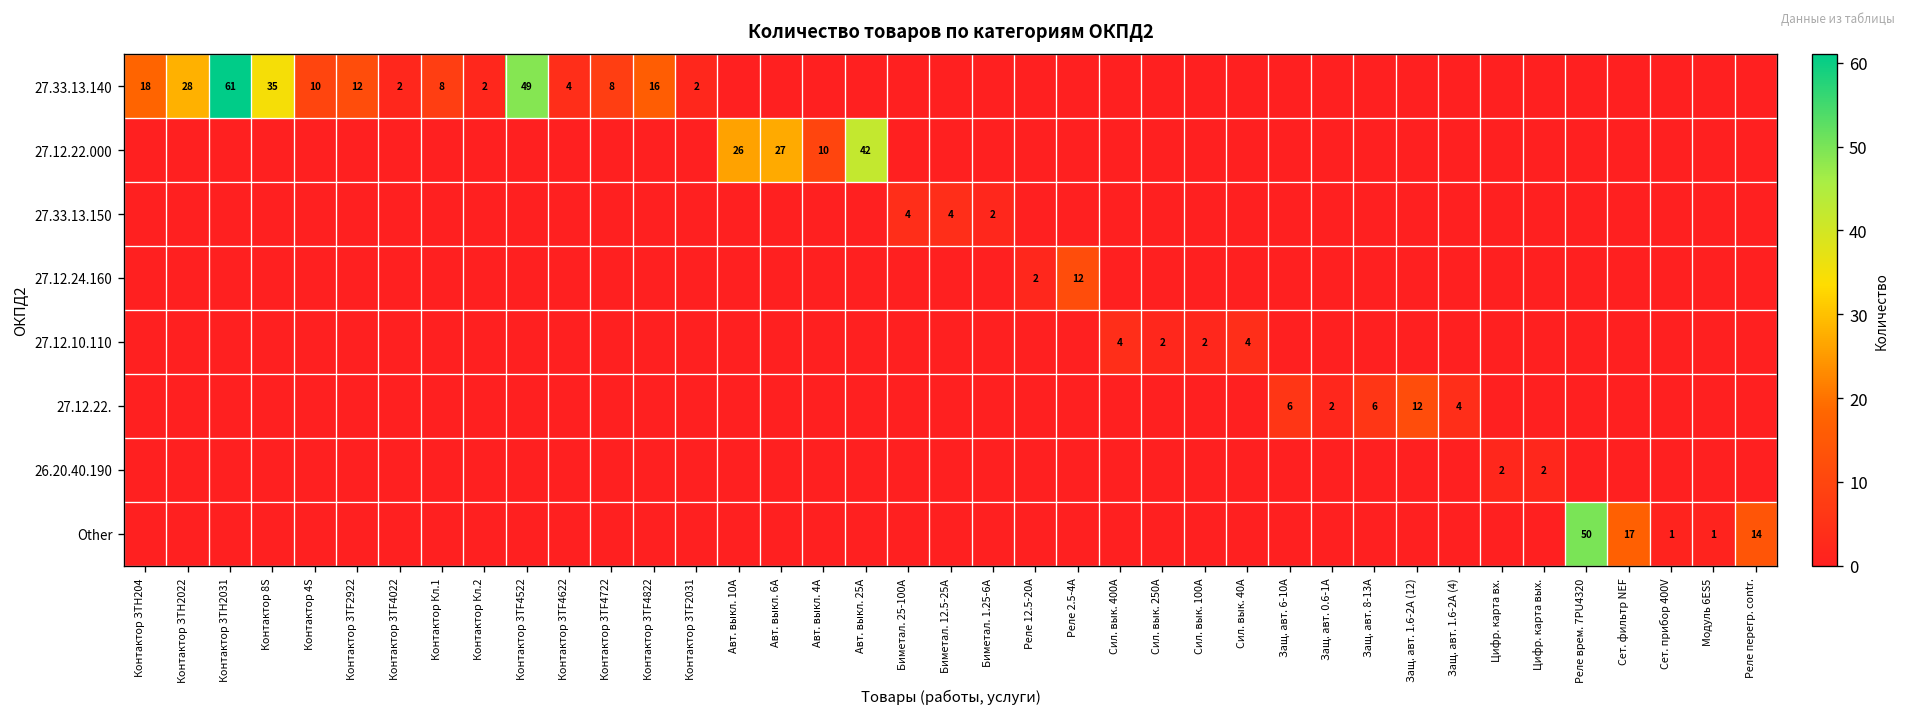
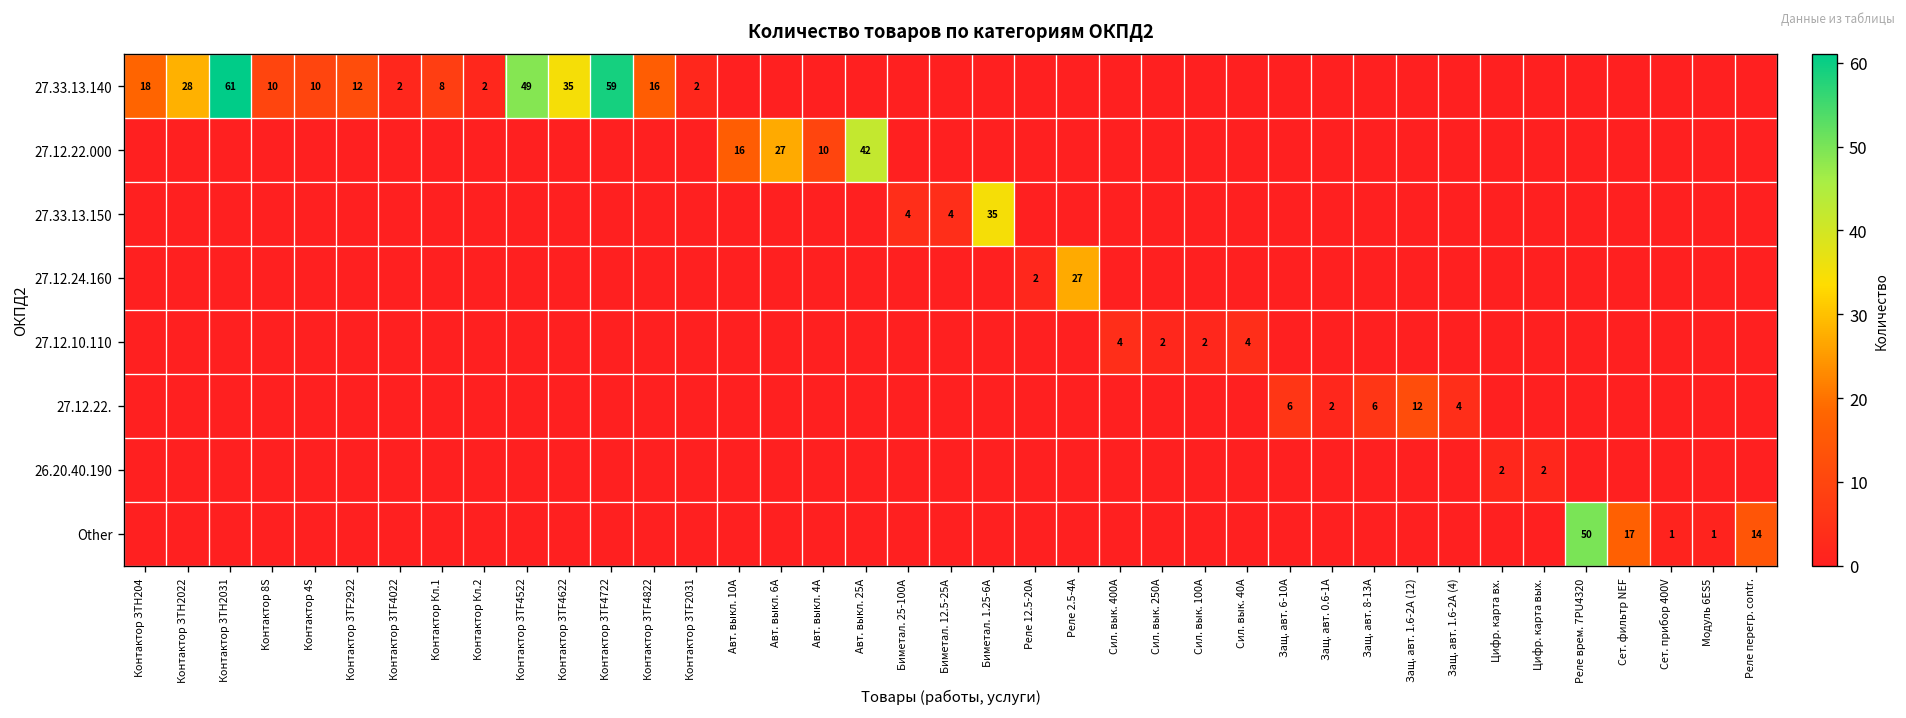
27.33.13.140, Контактор 8S: 35 -> 10
27.33.13.140, Контактор 3TF4622: 4 -> 35
27.33.13.140, Контактор 3TF4722: 8 -> 59
27.12.22.000, Авт. выкл. 10А: 26 -> 16
27.33.13.150, Биметал. 1.25-6А: 2 -> 35
27.12.24.160, Реле 2.5-4А: 12 -> 27
